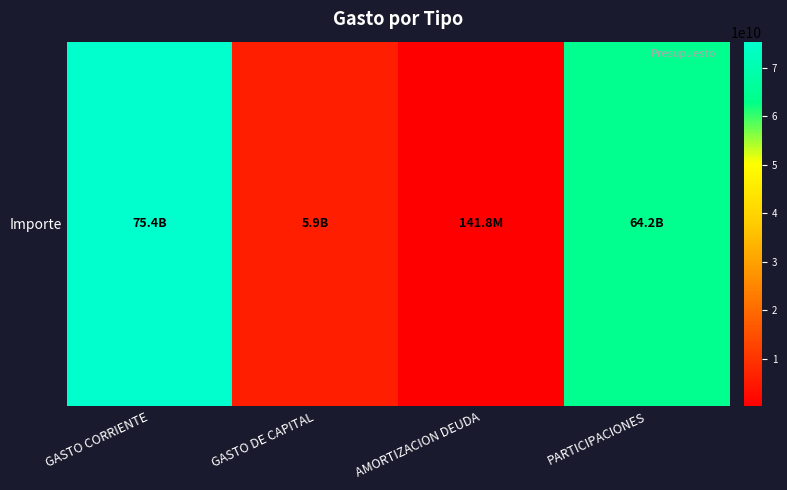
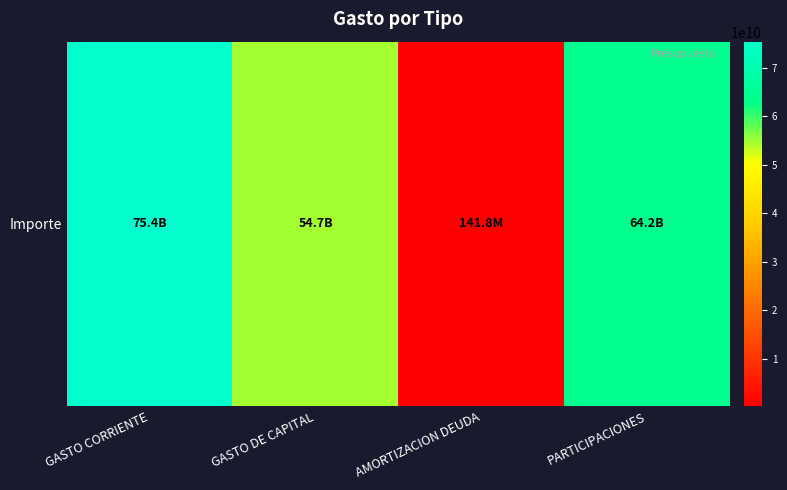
Importe, GASTO DE CAPITAL: 5.9B -> 54.7B
